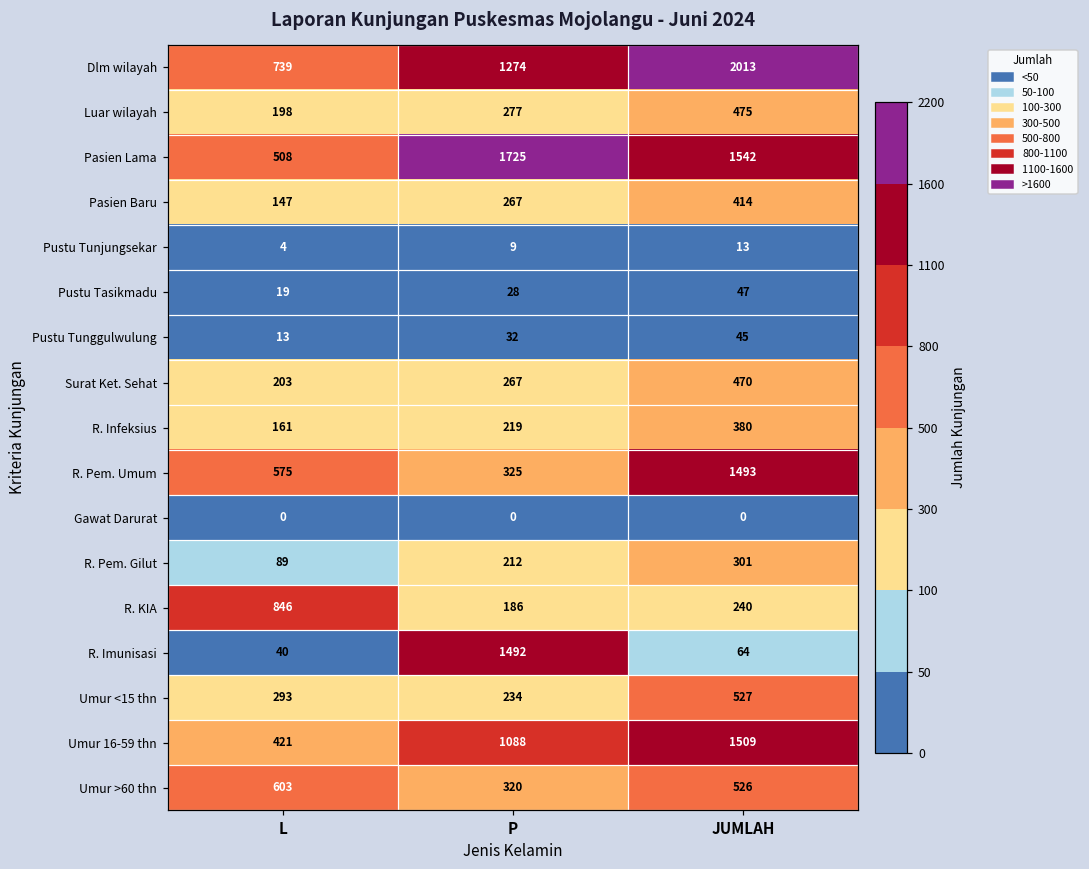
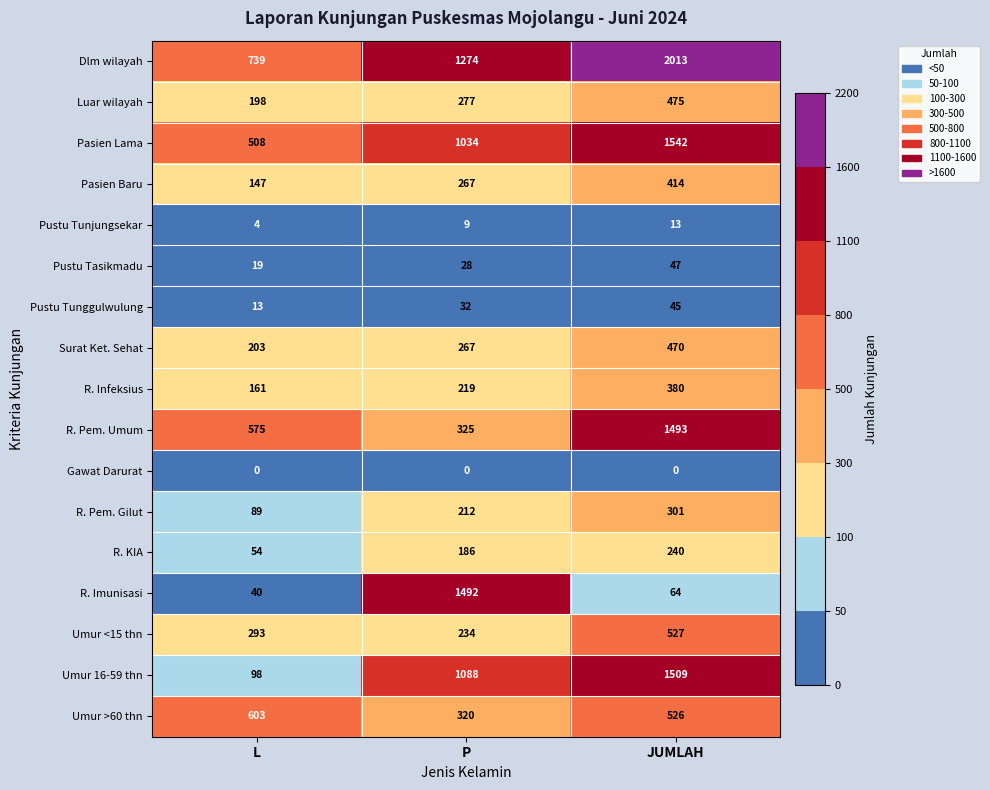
Pasien Lama, P: 1725 -> 1034
R. KIA, L: 846 -> 54
Umur 16-59 thn, L: 421 -> 98
